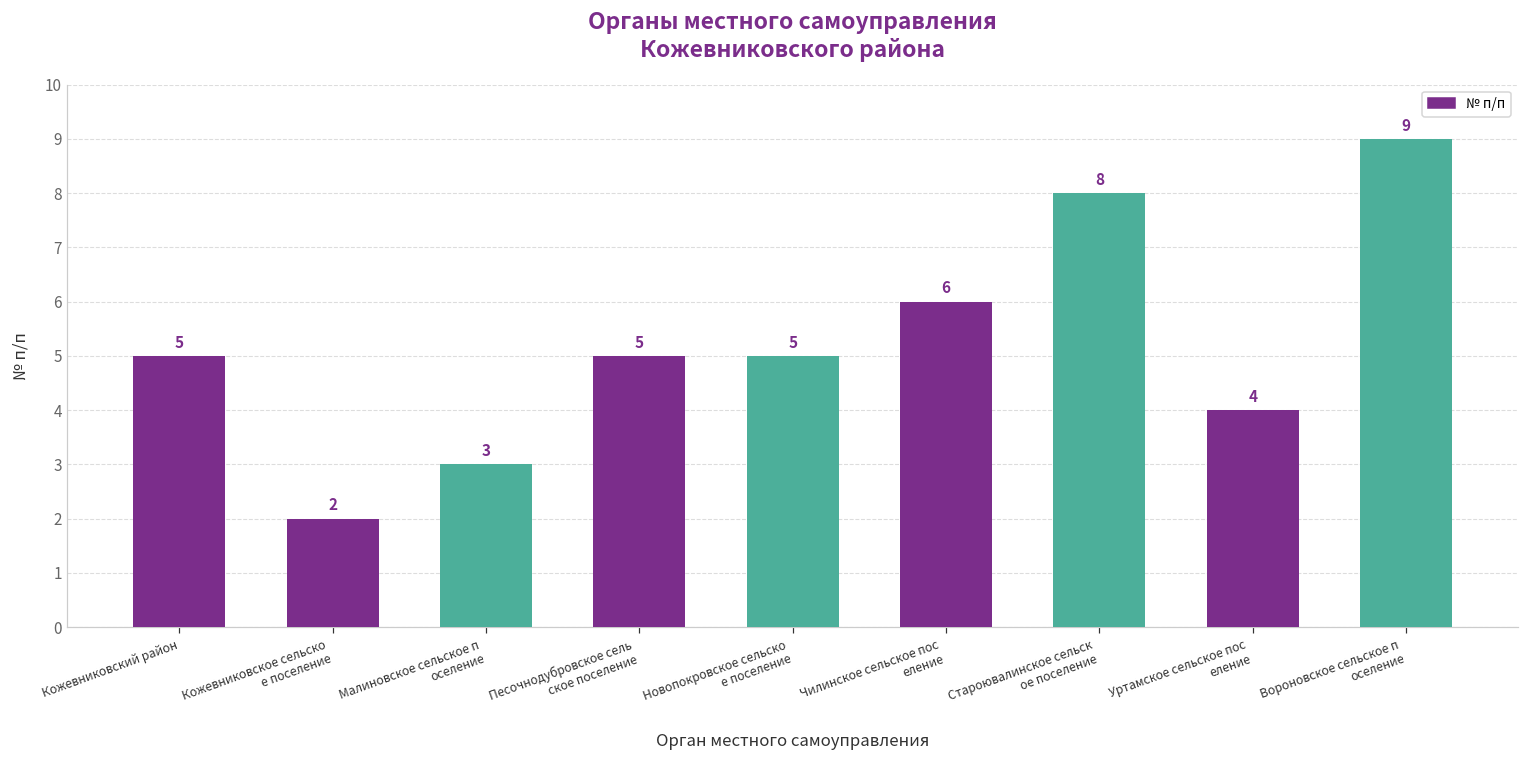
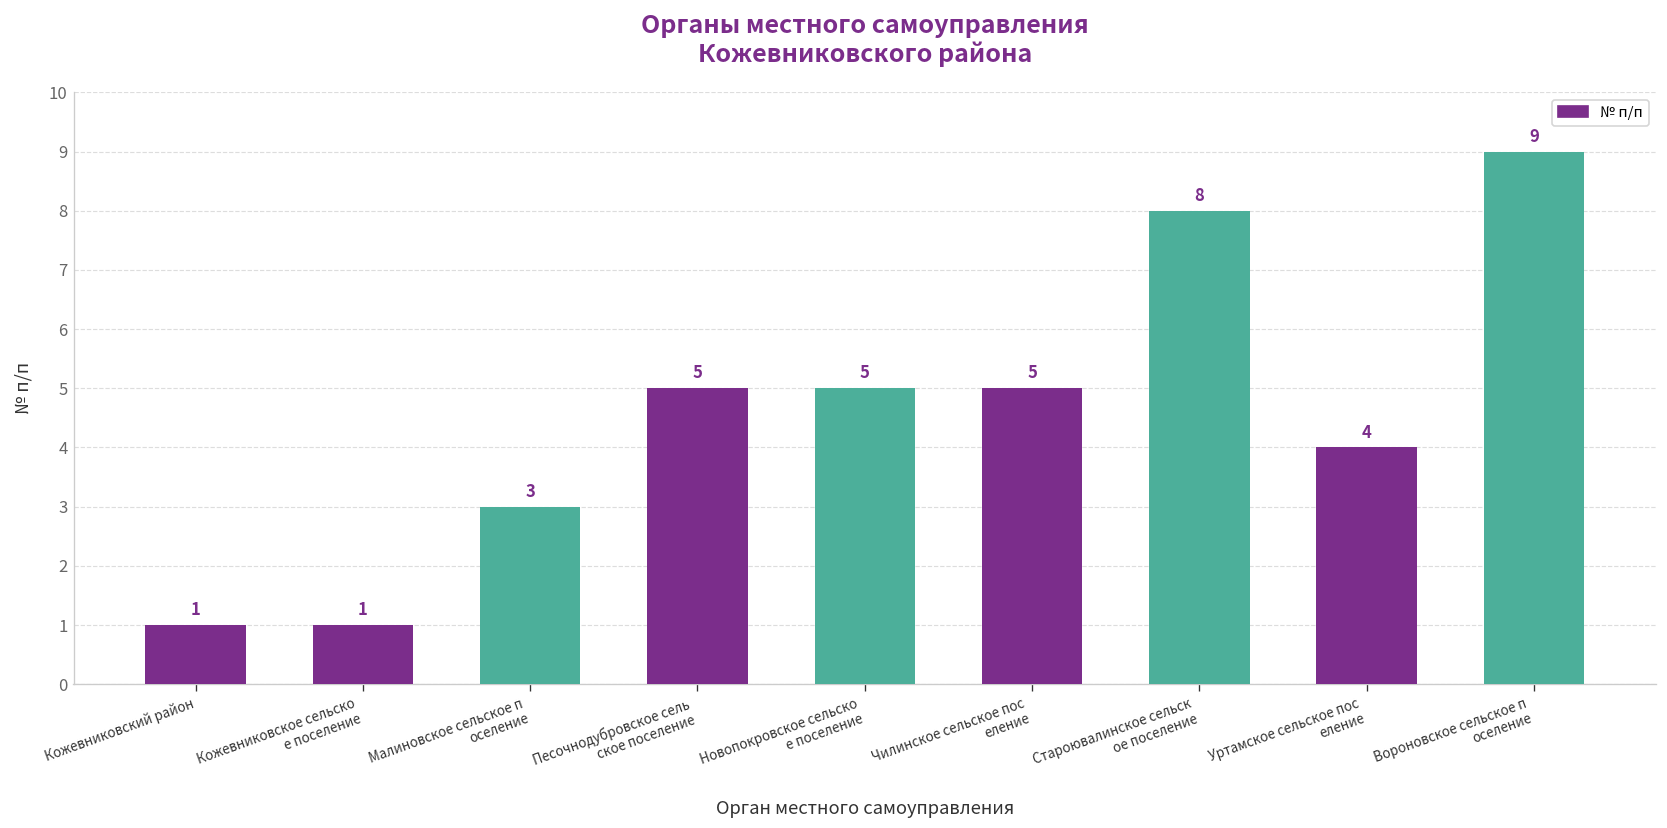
Кожевниковский район: 5 -> 1
Кожевниковское сельско е поселение: 2 -> 1
Чилинское сельское пос еление: 6 -> 5
